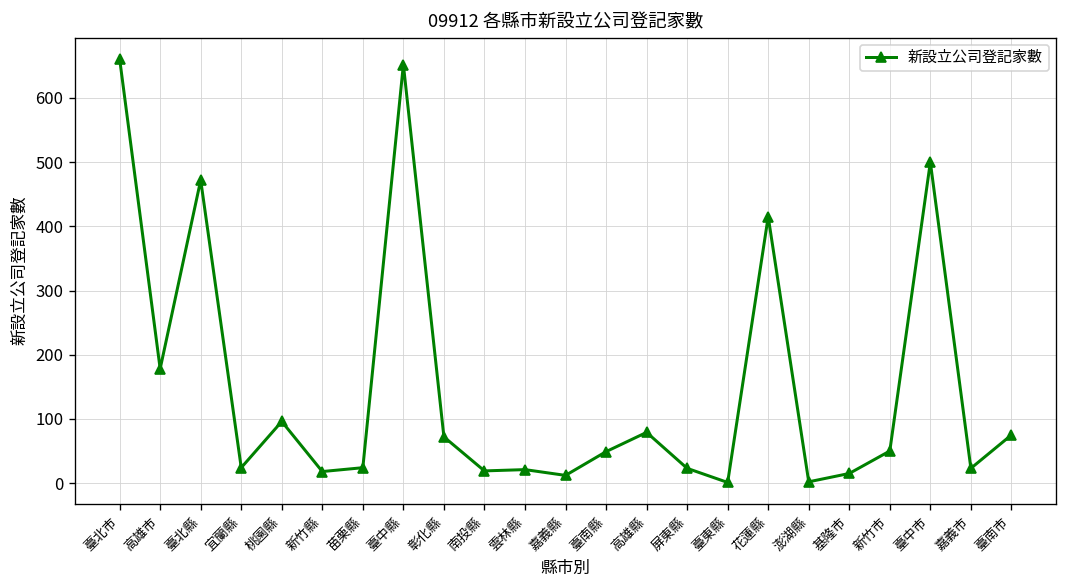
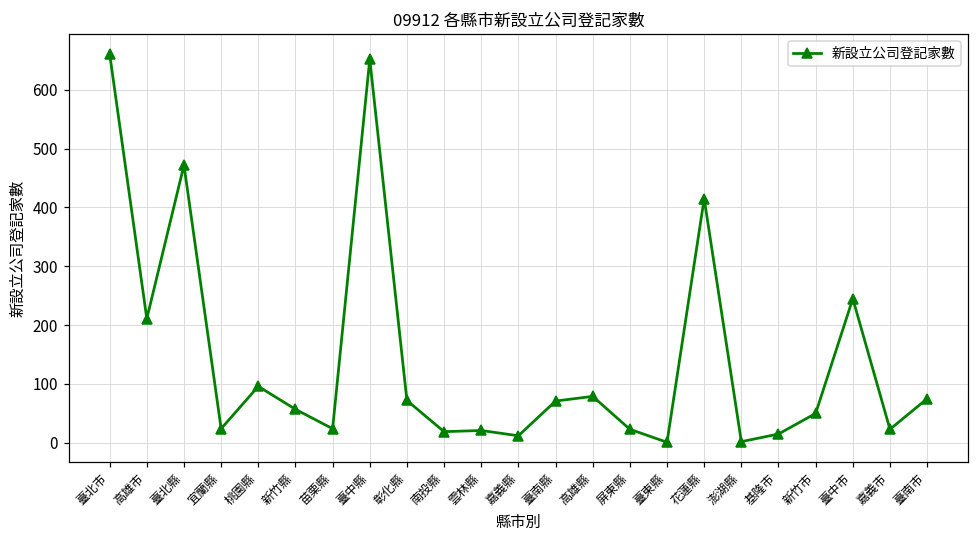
高雄市: 180 -> 210
新竹縣: 20 -> 60
臺南縣: 50 -> 70
臺中市: 500 -> 250
